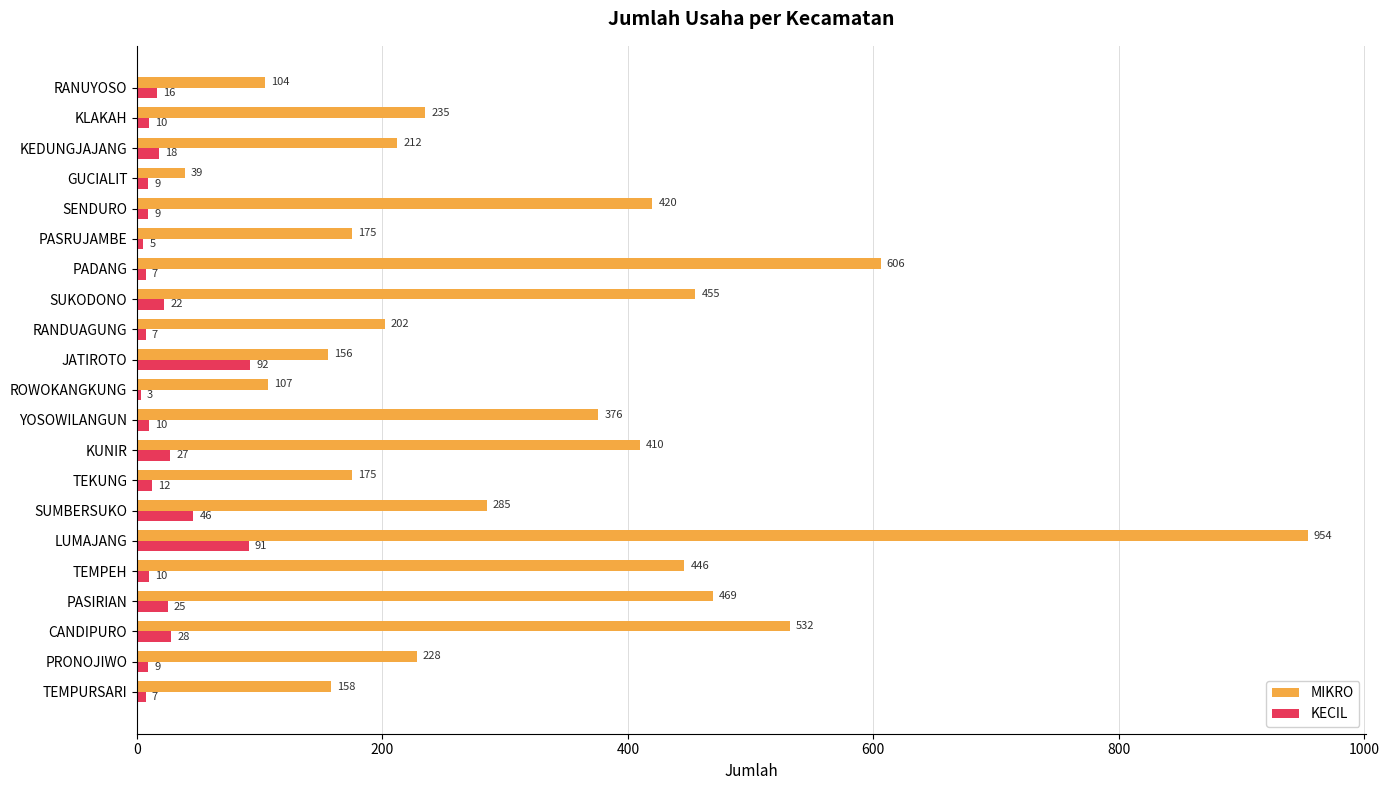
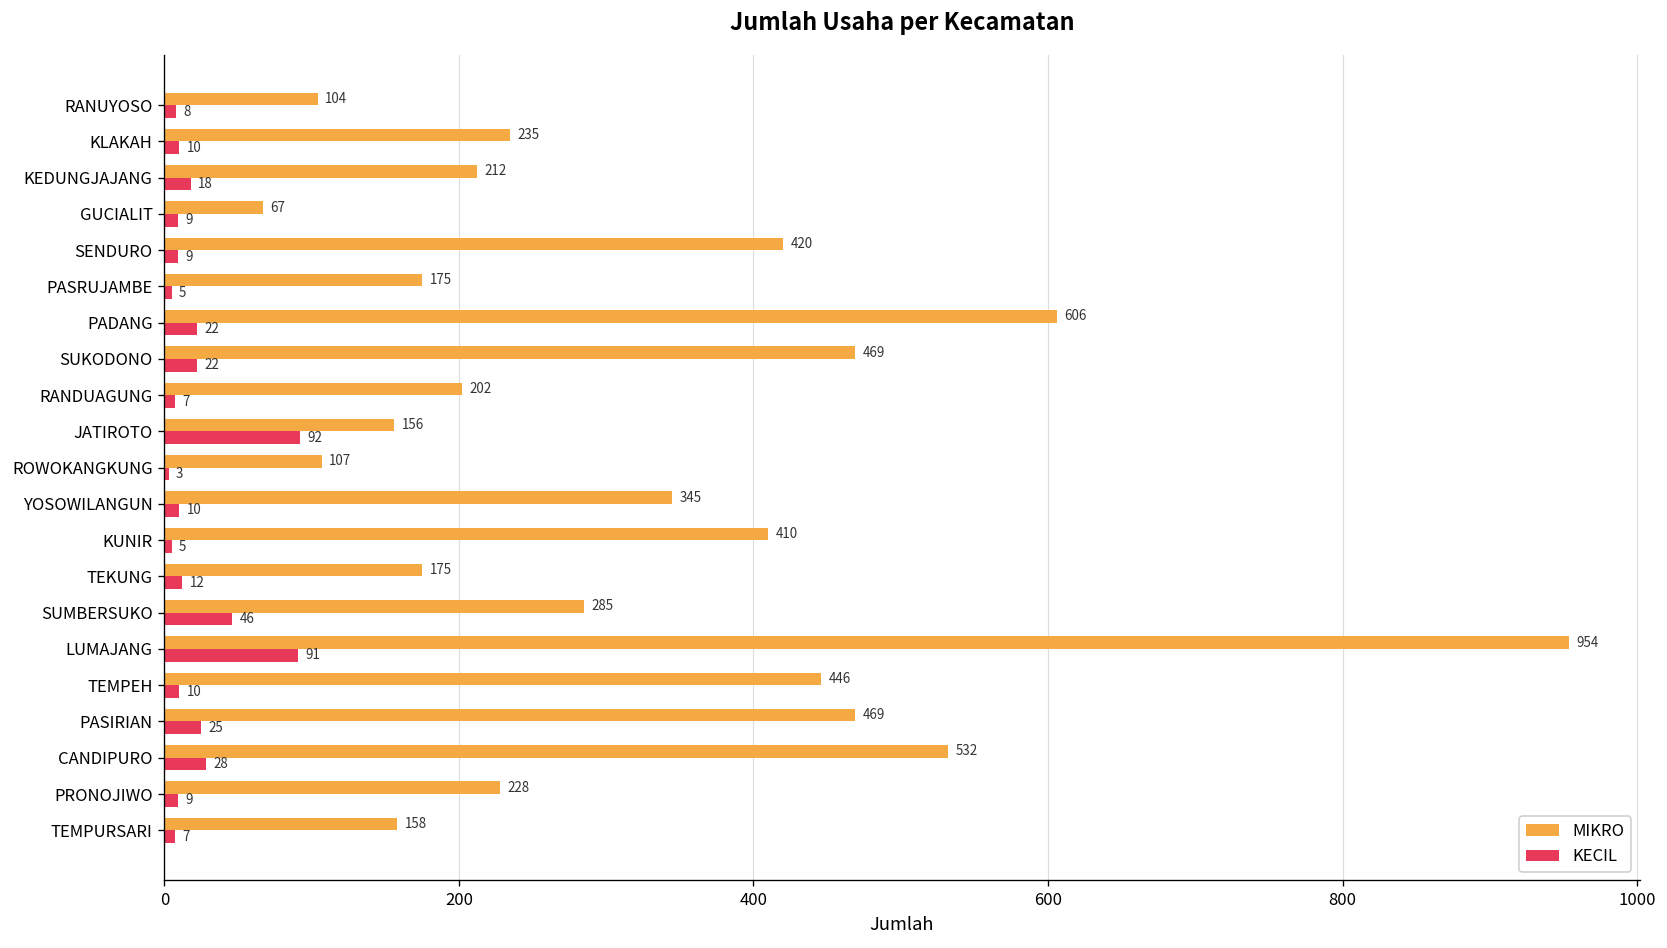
KECIL, RANUYOSO: 16 -> 8
MIKRO, GUCIALIT: 39 -> 67
KECIL, PADANG: 7 -> 22
MIKRO, SUKODONO: 455 -> 469
MIKRO, YOSOWILANGUN: 376 -> 345
KECIL, KUNIR: 27 -> 5
